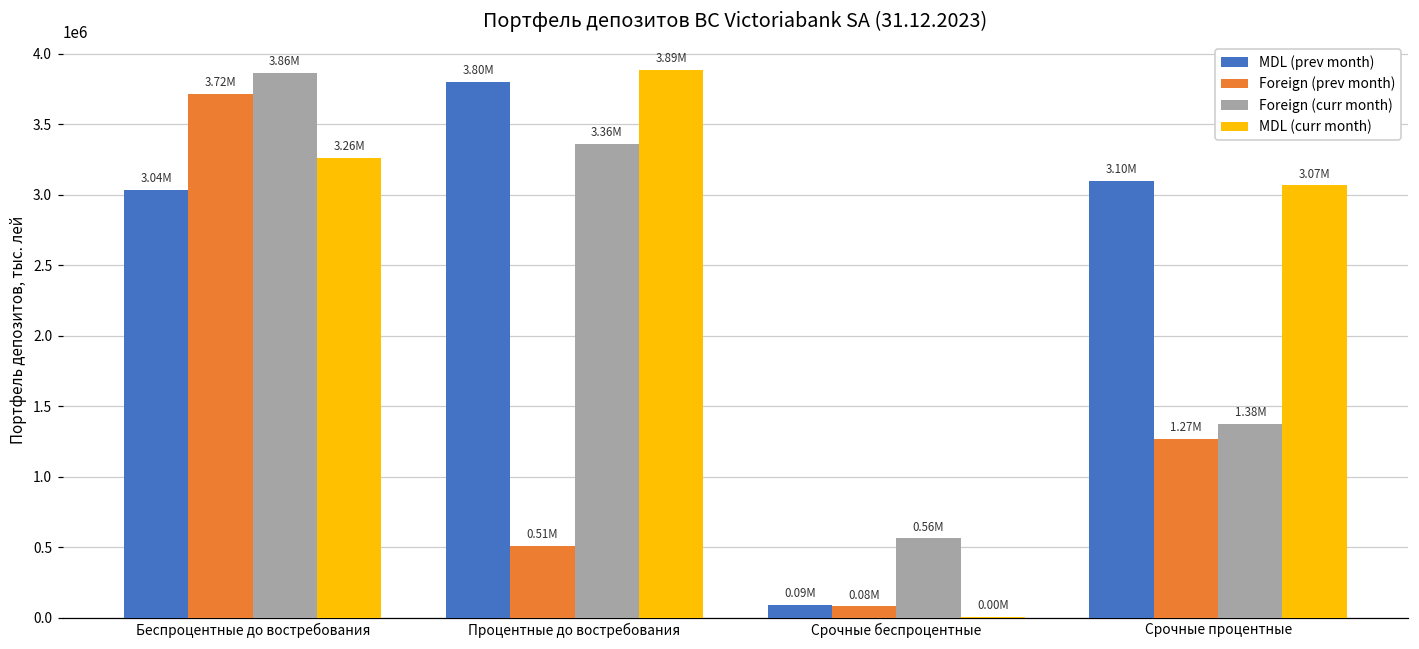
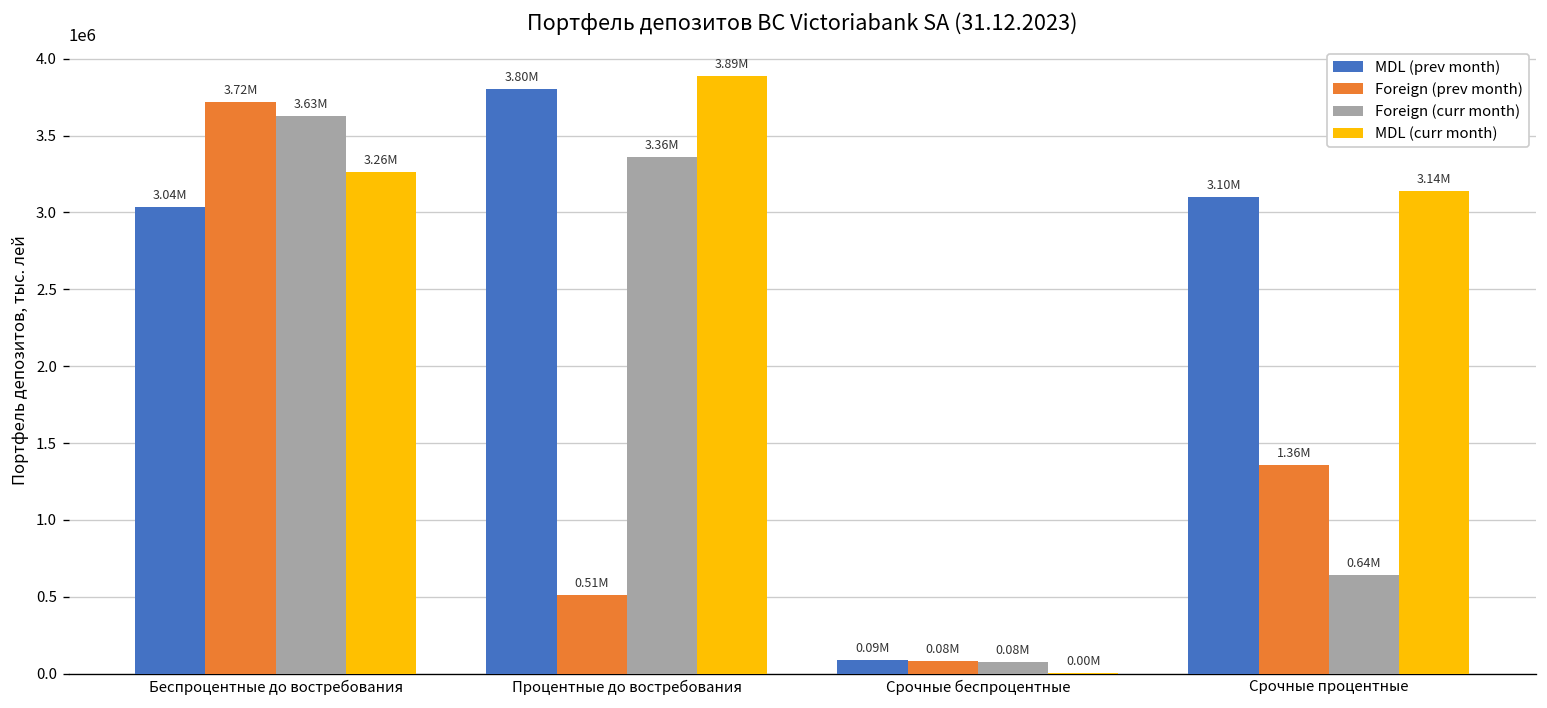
Foreign (curr month), Беспроцентные до востребования: 3.86M -> 3.63M
Foreign (curr month), Срочные беспроцентные: 0.56M -> 0.08M
Foreign (prev month), Срочные процентные: 1.27M -> 1.36M
Foreign (curr month), Срочные процентные: 1.38M -> 0.64M
MDL (curr month), Срочные процентные: 3.07M -> 3.14M
